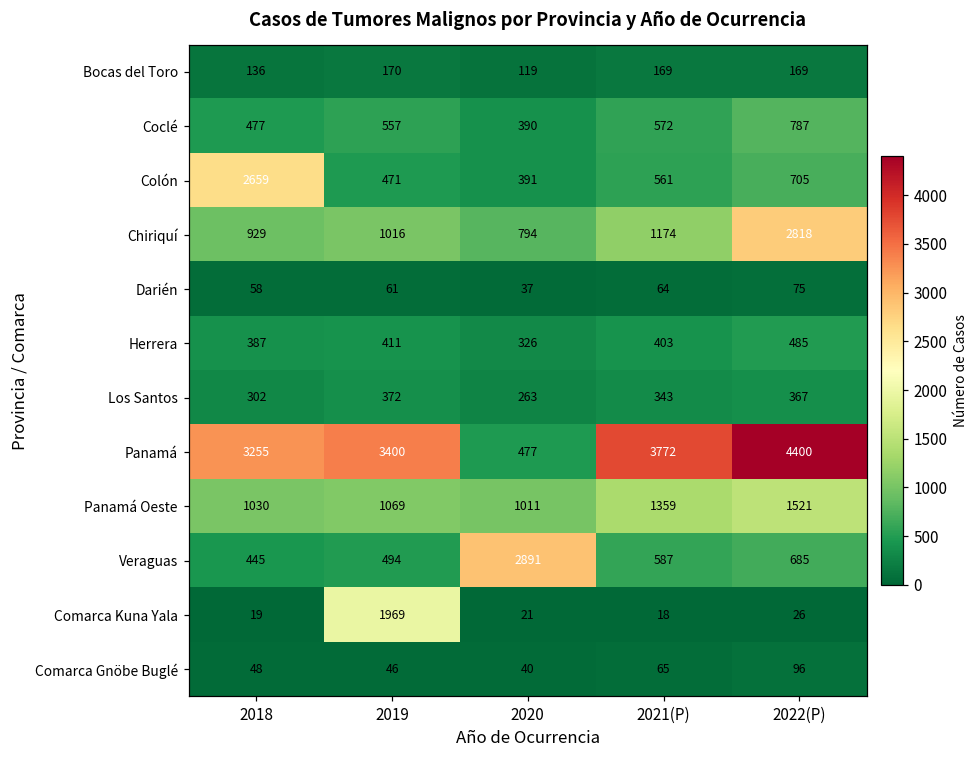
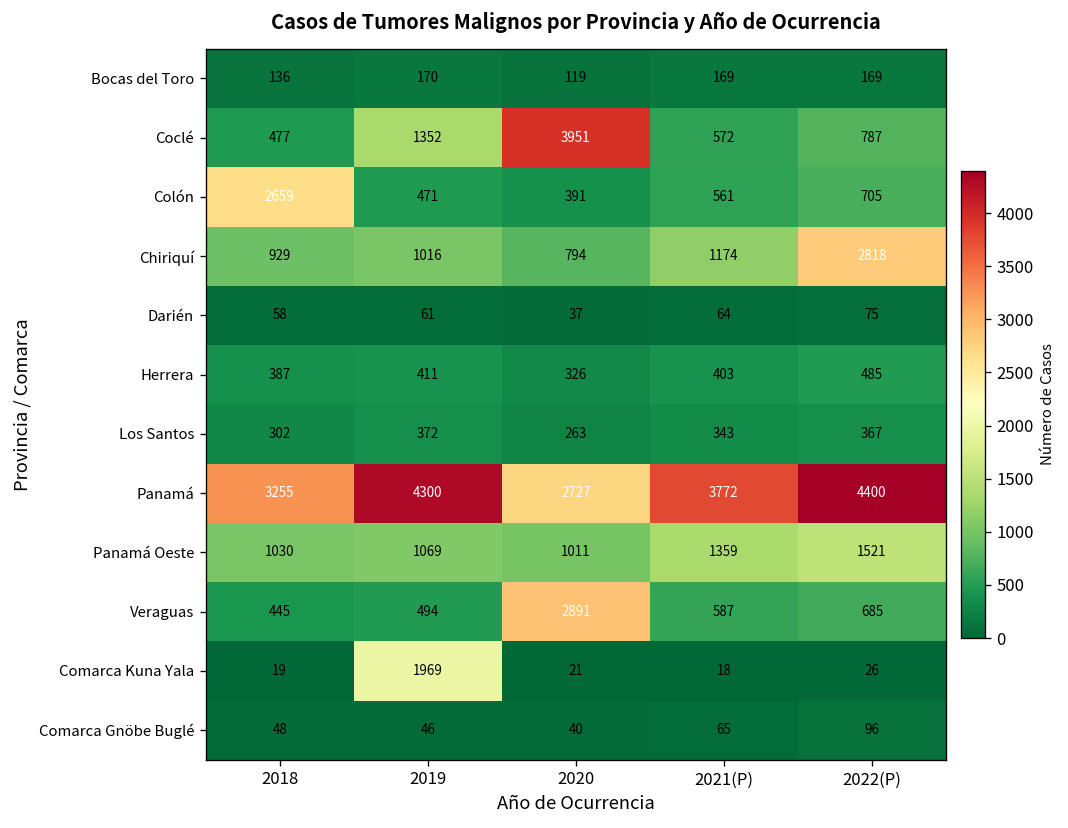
Coclé, 2019: 557 -> 1352
Coclé, 2020: 390 -> 3951
Panamá, 2019: 3400 -> 4300
Panamá, 2020: 477 -> 2727
